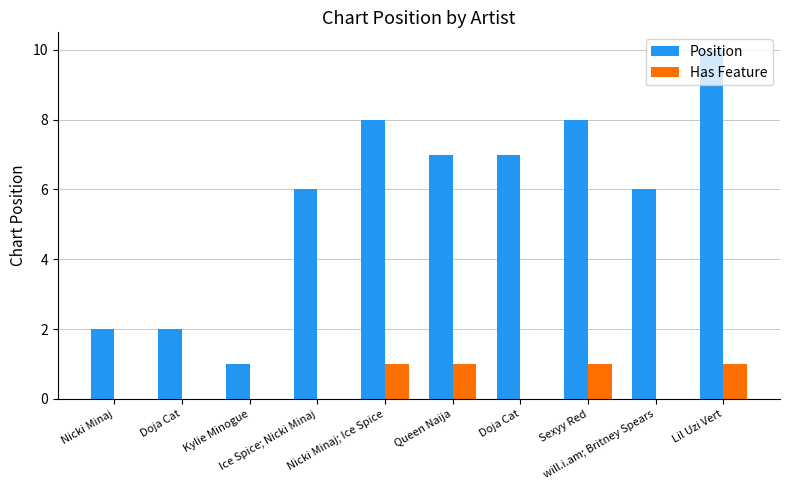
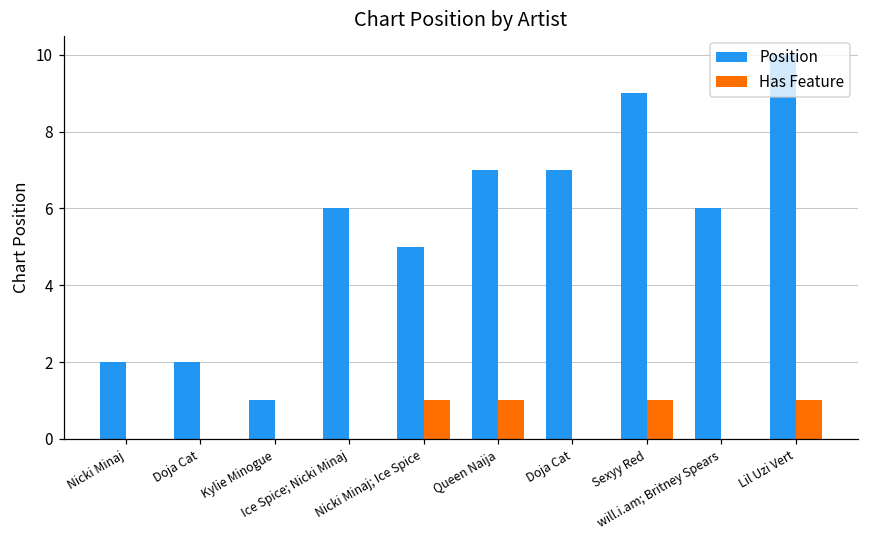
Position, Nicki Minaj; Ice Spice: 8 -> 5
Position, Sexyy Red: 8 -> 9
